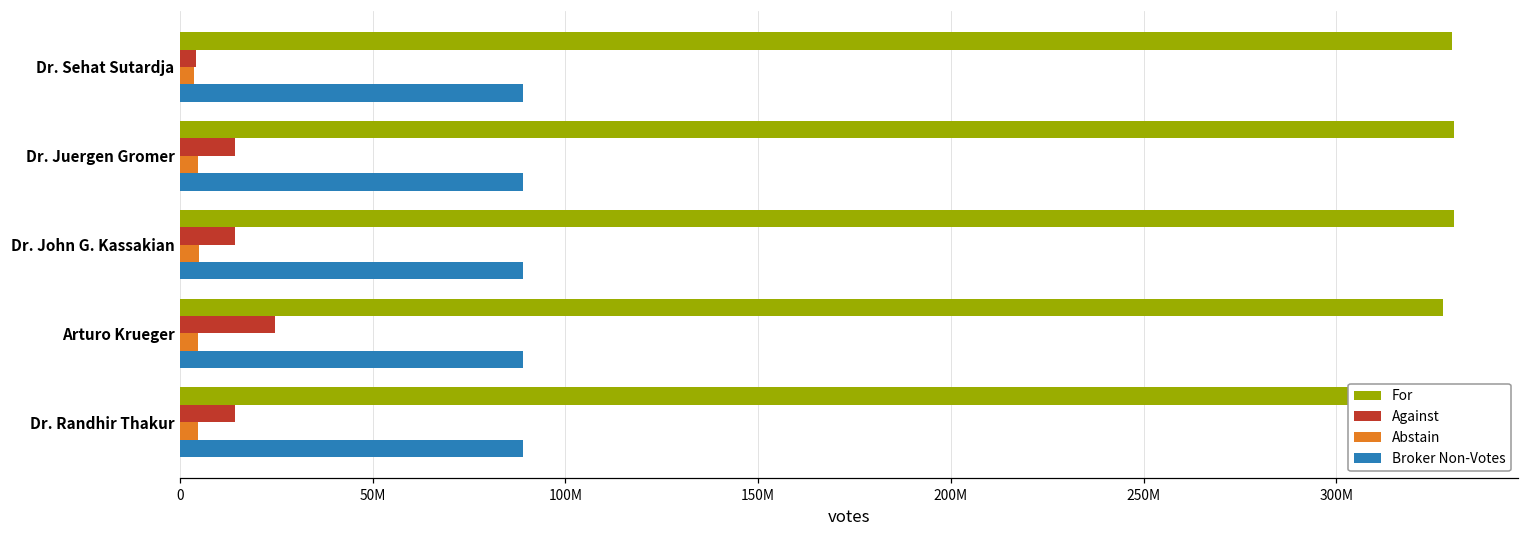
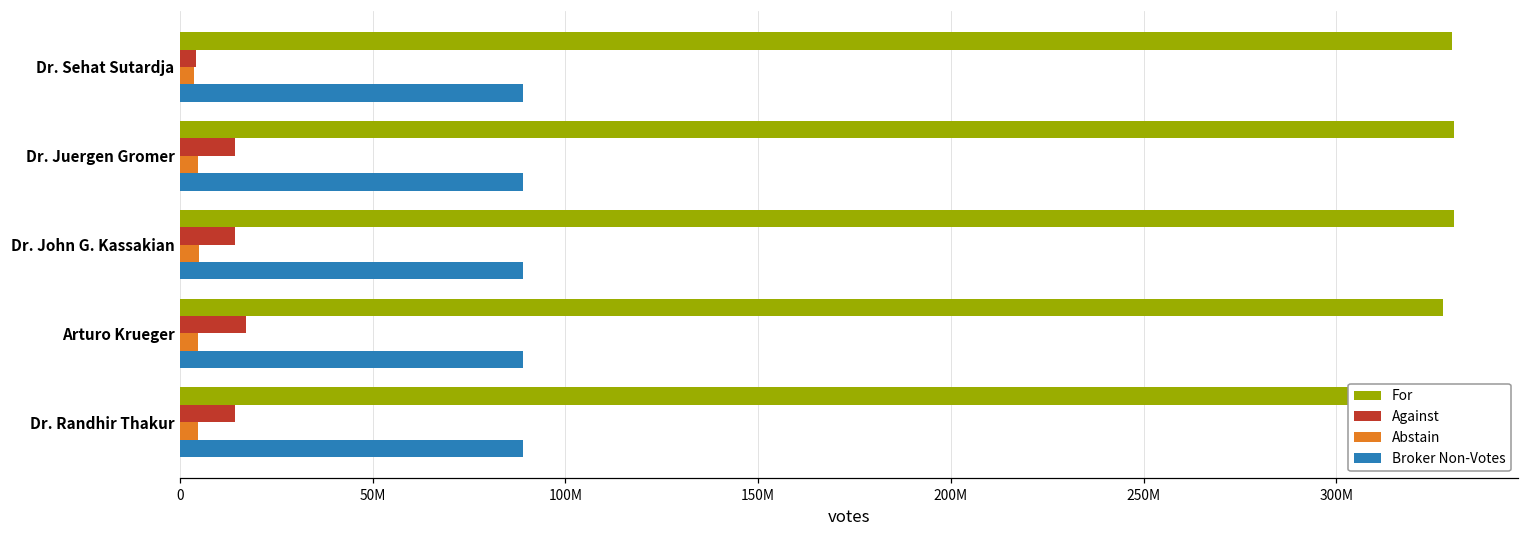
Against, Arturo Krueger: 25000000 -> 17000000
